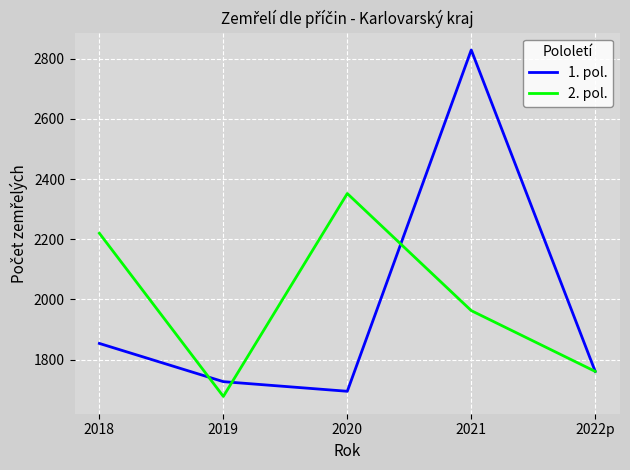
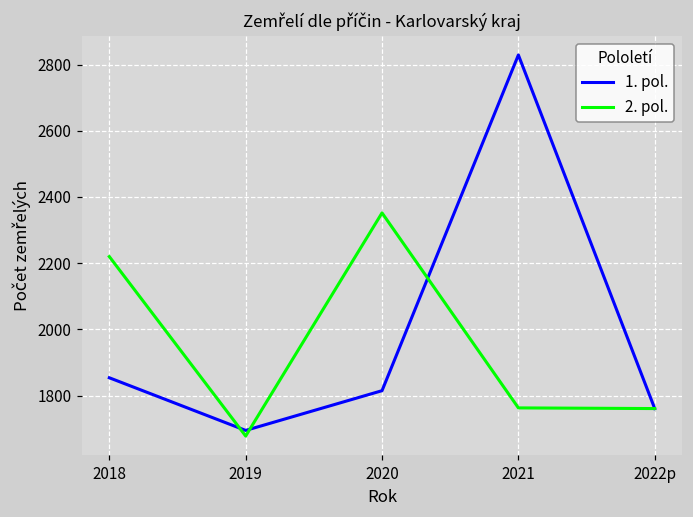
1. pol., 2019: 1730 -> 1700
1. pol., 2020: 1700 -> 1820
2. pol., 2021: 1960 -> 1760
